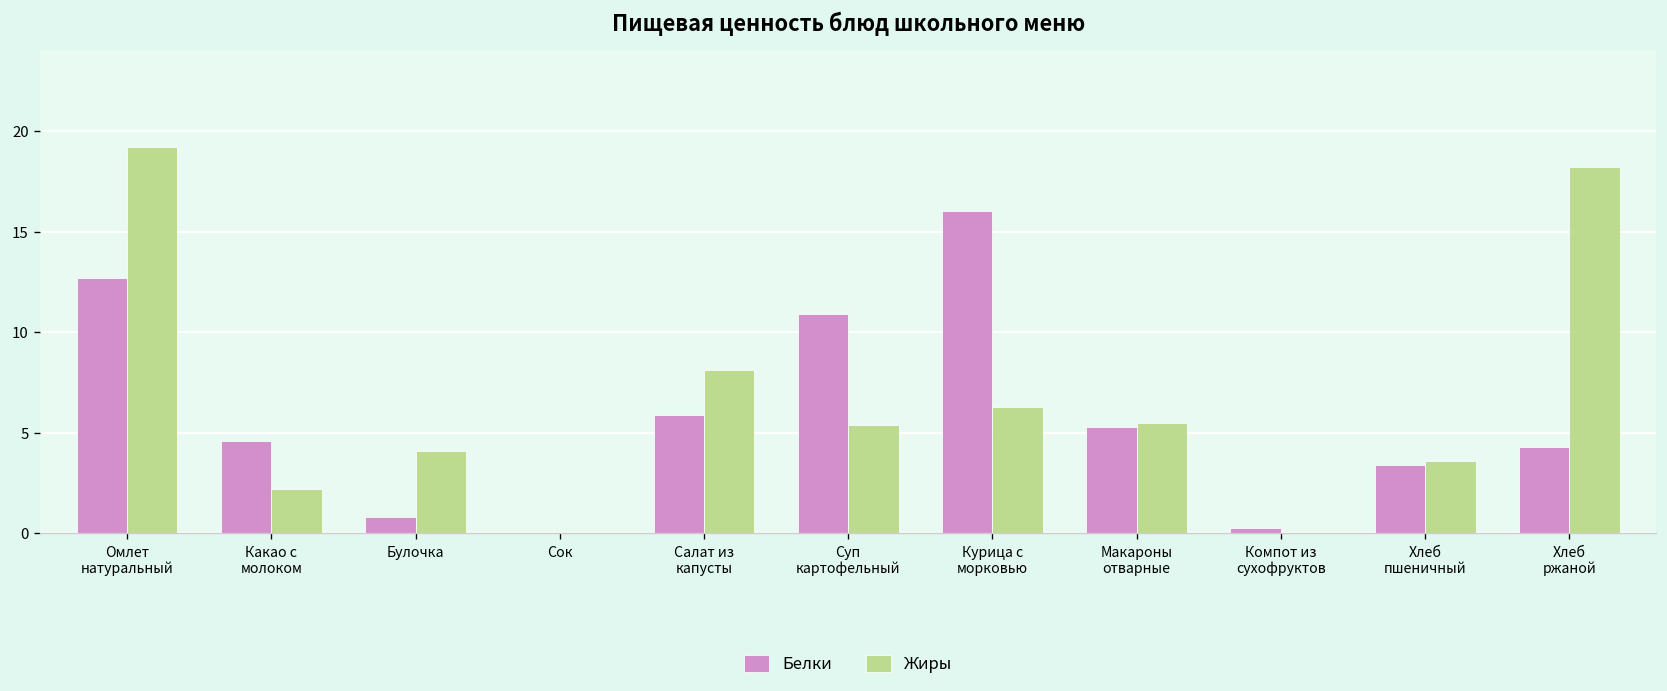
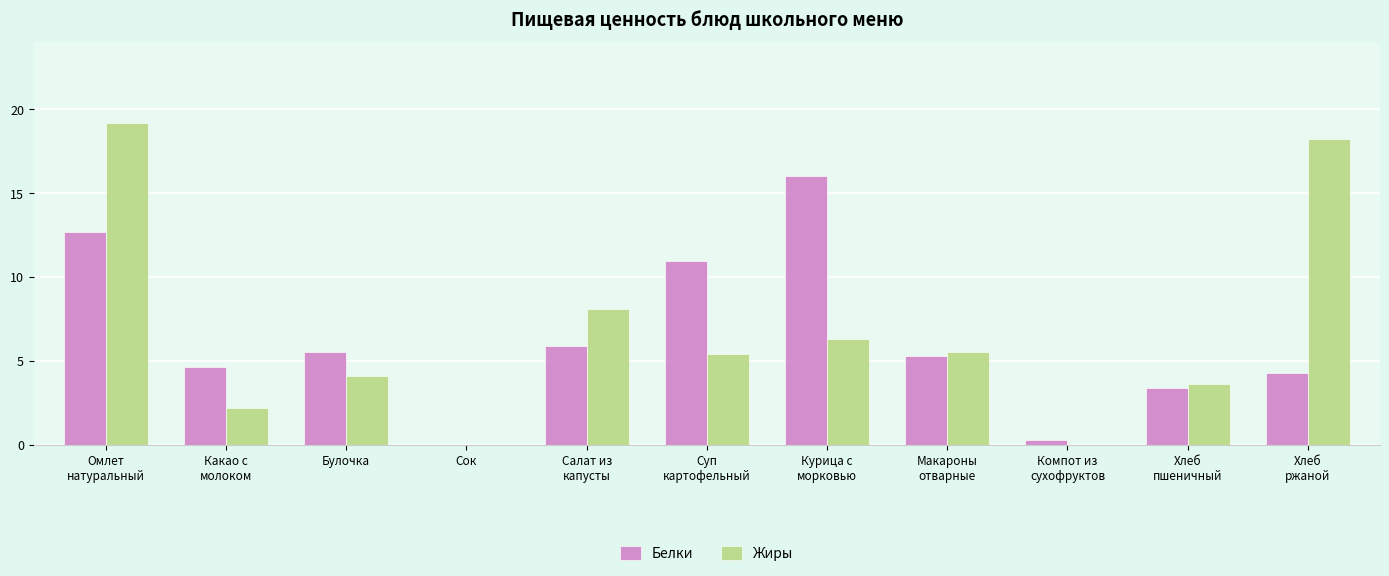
Белки, Булочка: 0.8 -> 5.5
